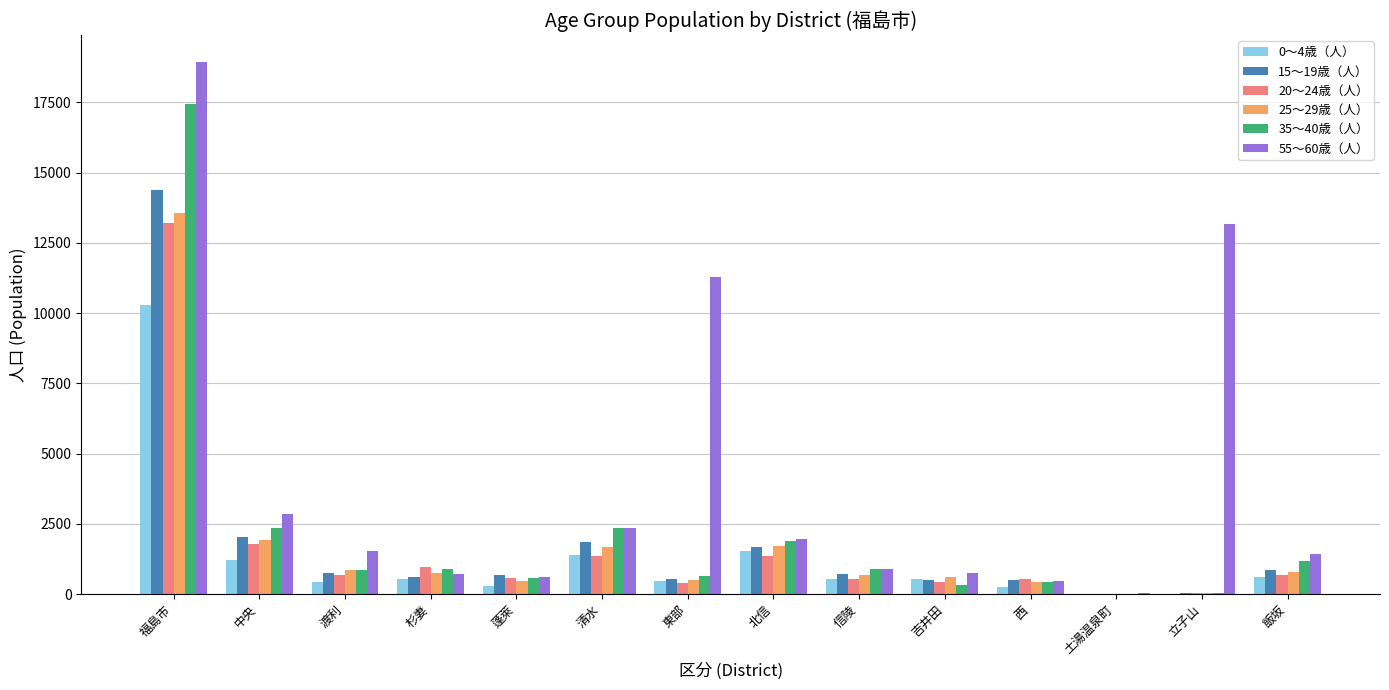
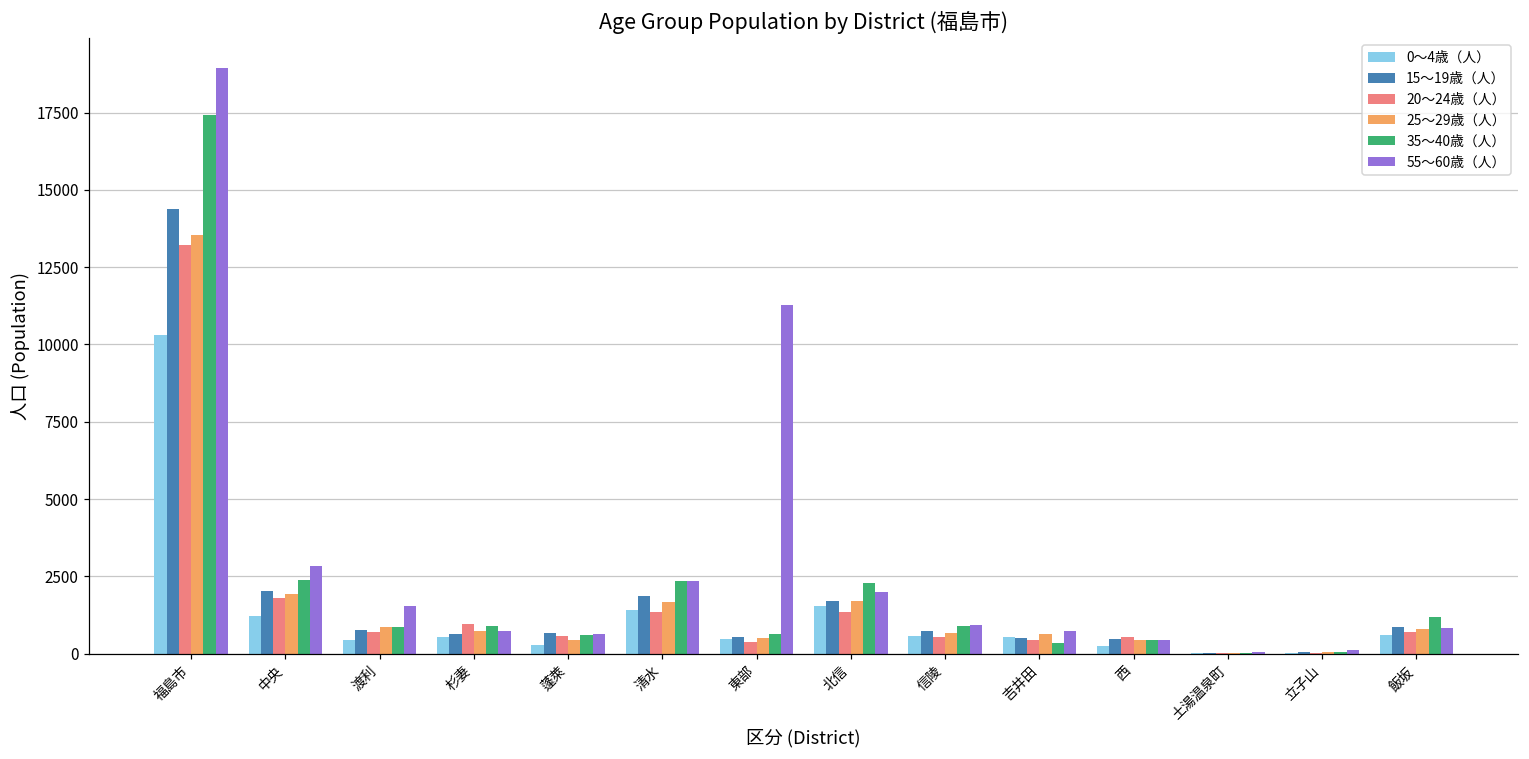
35～40歳（人）, 北信: 1900 -> 2300
55～60歳（人）, 立子山: 13200 -> 100
55～60歳（人）, 飯坂: 1400 -> 800
